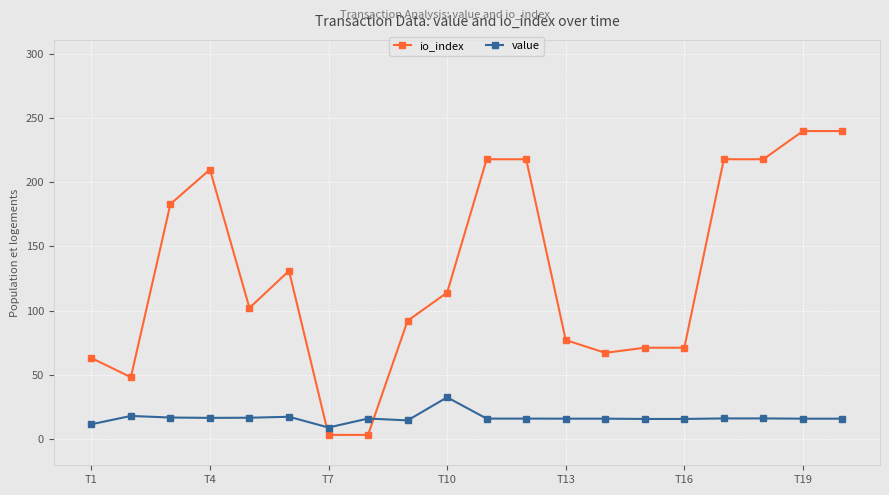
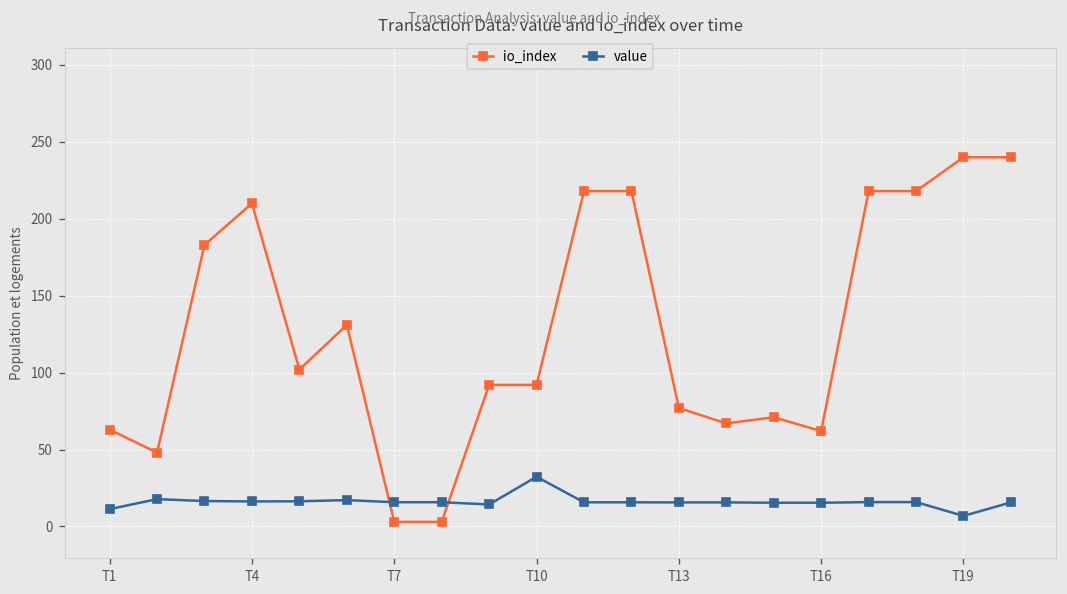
value, T7: 9 -> 16
io_index, T10: 114 -> 92
io_index, T16: 71 -> 62
value, T19: 16 -> 7
